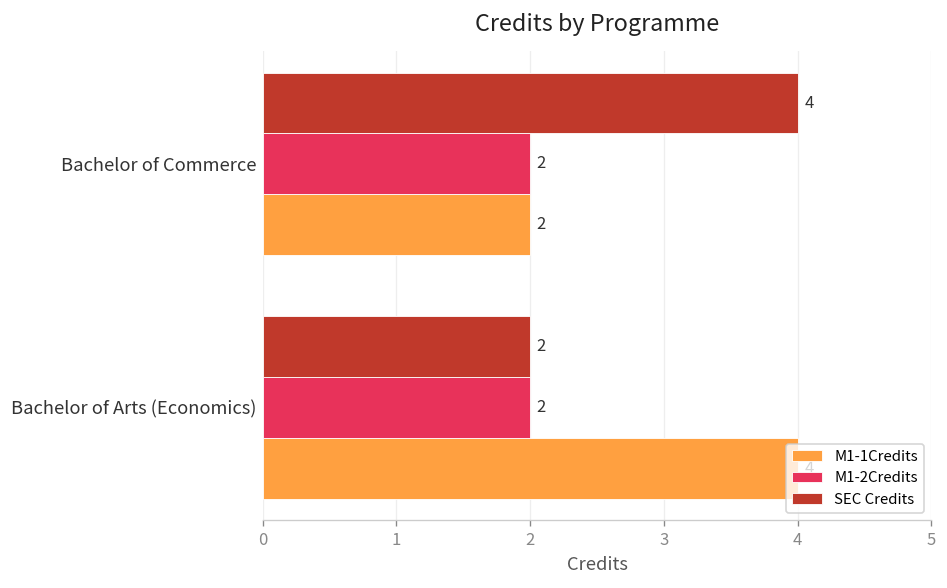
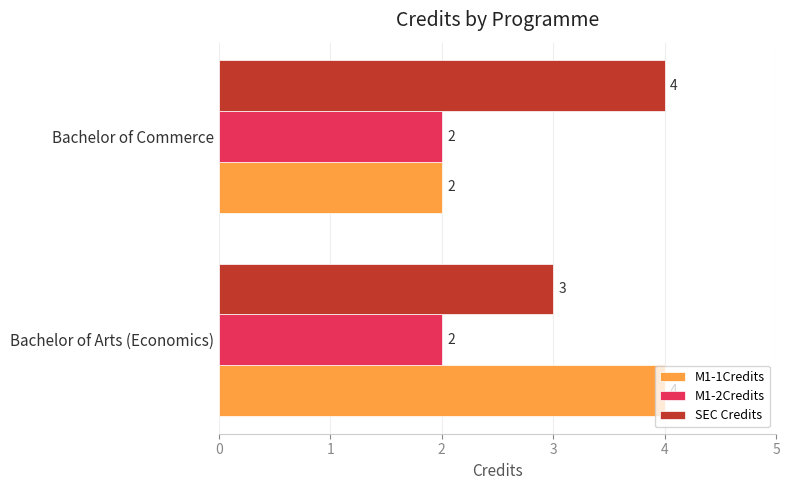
SEC Credits, Bachelor of Arts (Economics): 2 -> 3
